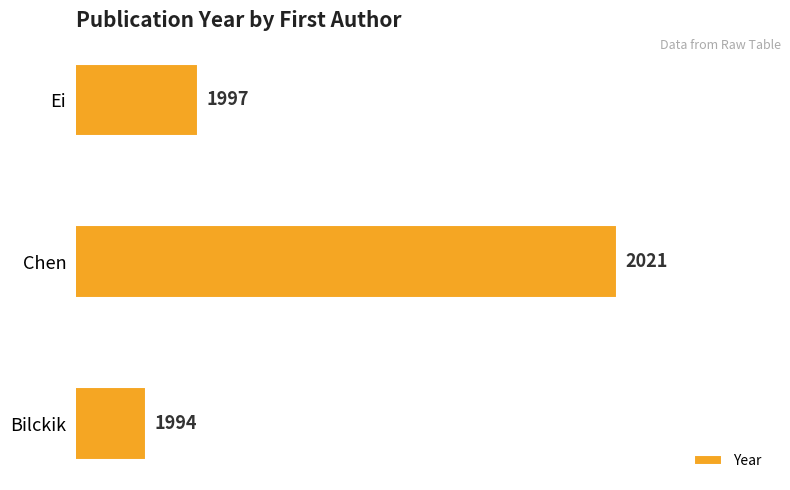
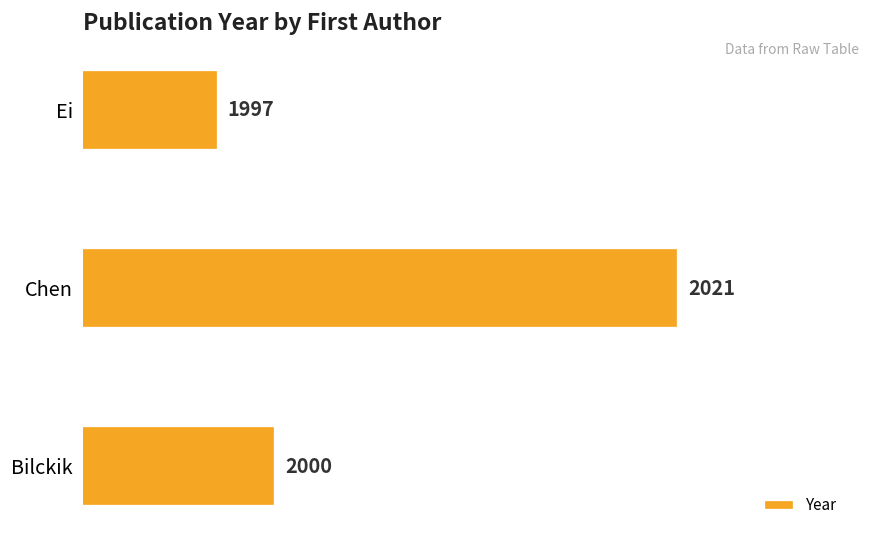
Bilckik: 1994 -> 2000
